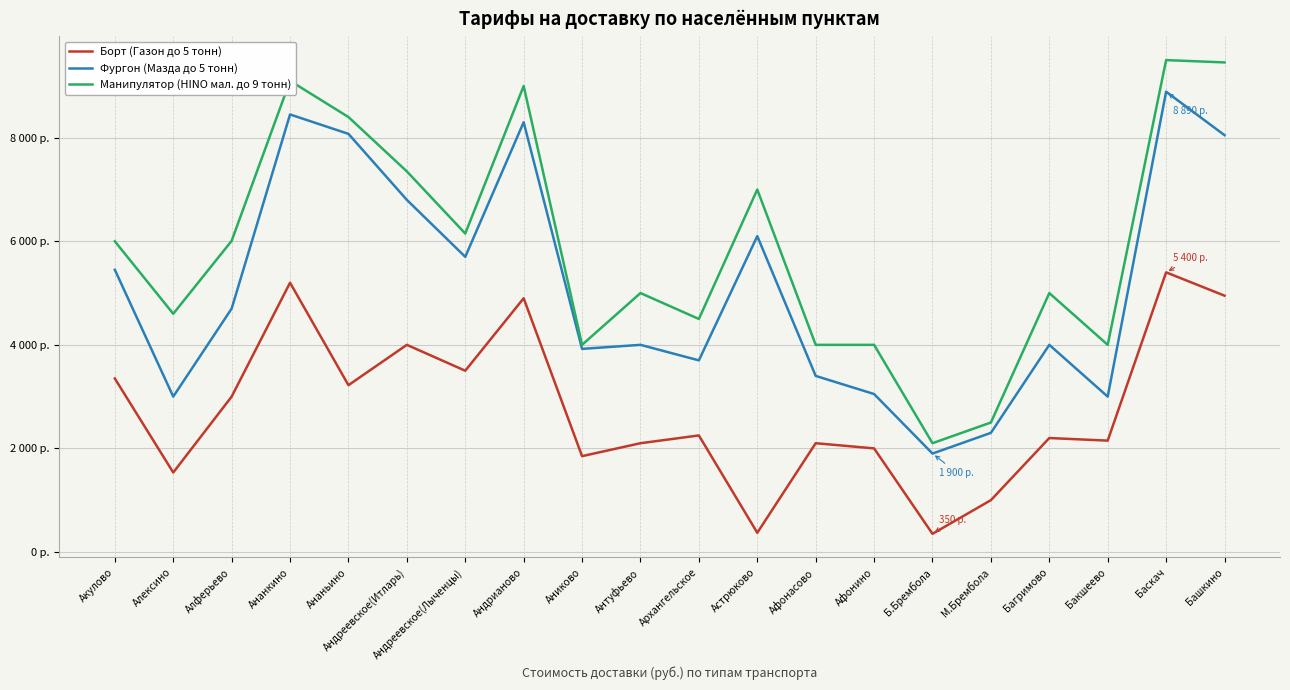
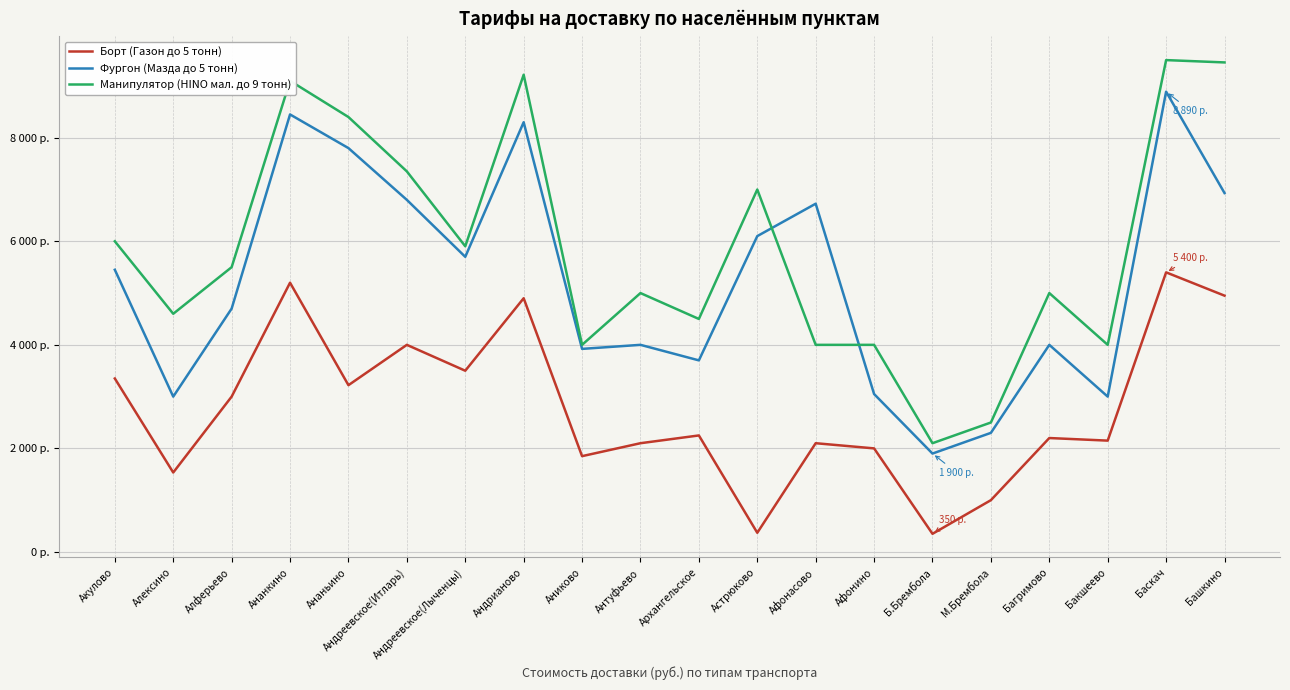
Манипулятор (HINO мал. до 9 тонн), Алферьево: 6000 р. -> 5500 р.
Фургон (Мазда до 5 тонн), Ананьино: 8100 р. -> 7800 р.
Манипулятор (HINO мал. до 9 тонн), Андреевское(Лыченцы): 6200 р. -> 5900 р.
Манипулятор (HINO мал. до 9 тонн), Андрианово: 9000 р. -> 9200 р.
Фургон (Мазда до 5 тонн), Афонасово: 3400 р. -> 6700 р.
Фургон (Мазда до 5 тонн), Башкино: 8100 р. -> 6900 р.
